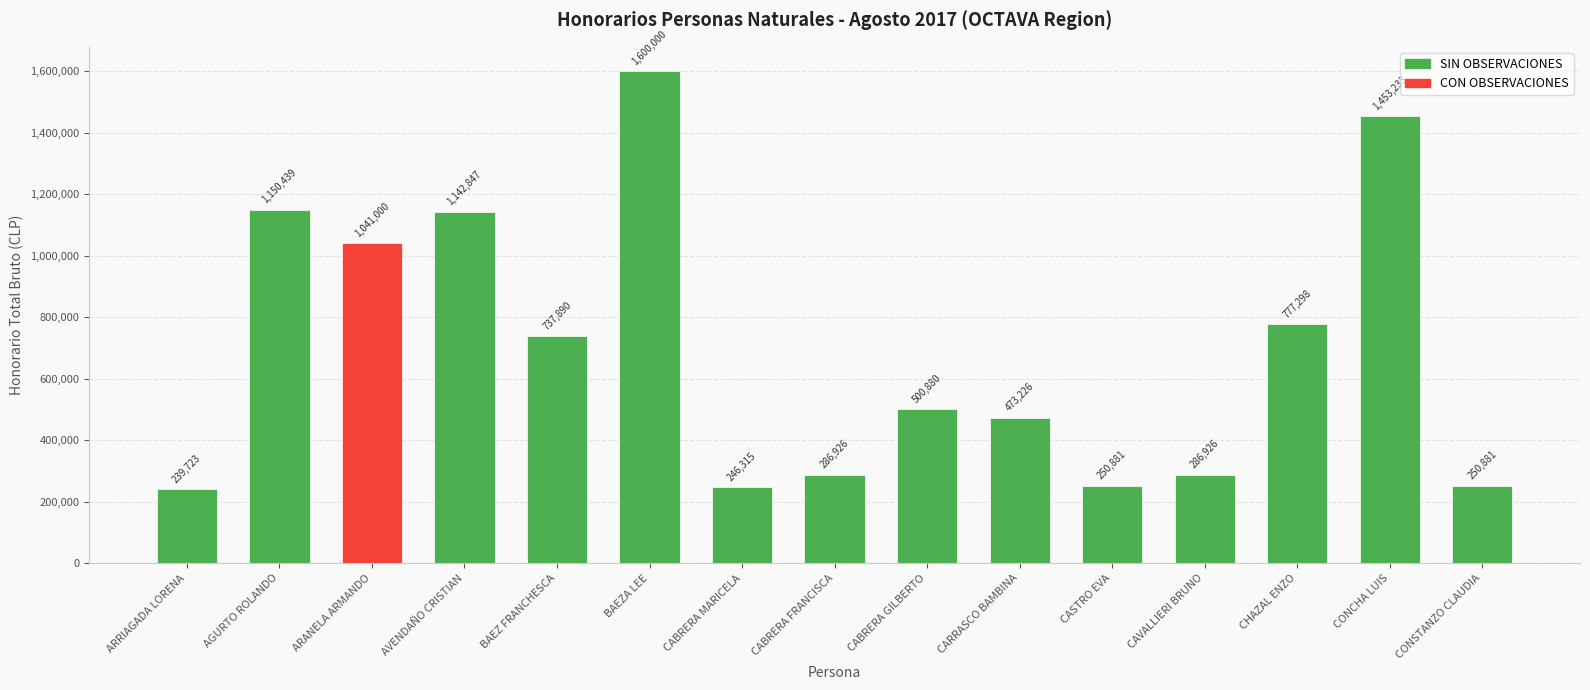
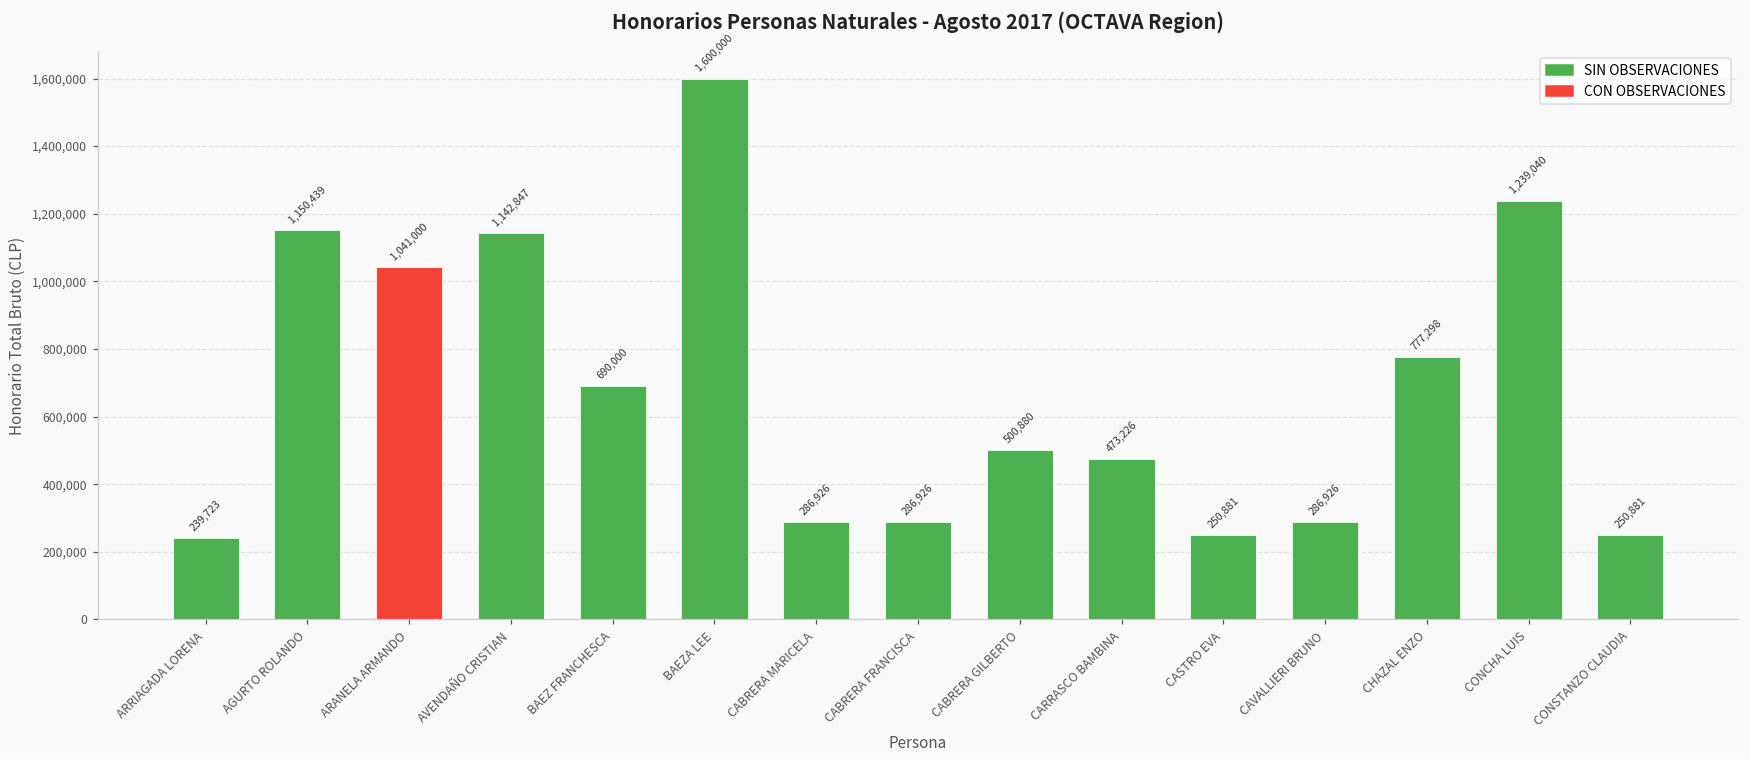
BAEZ FRANCHESCA: 737,890 -> 690,000
CABRERA MARICELA: 246,315 -> 286,926
CONCHA LUIS: 1,450,000 -> 1,240,000
